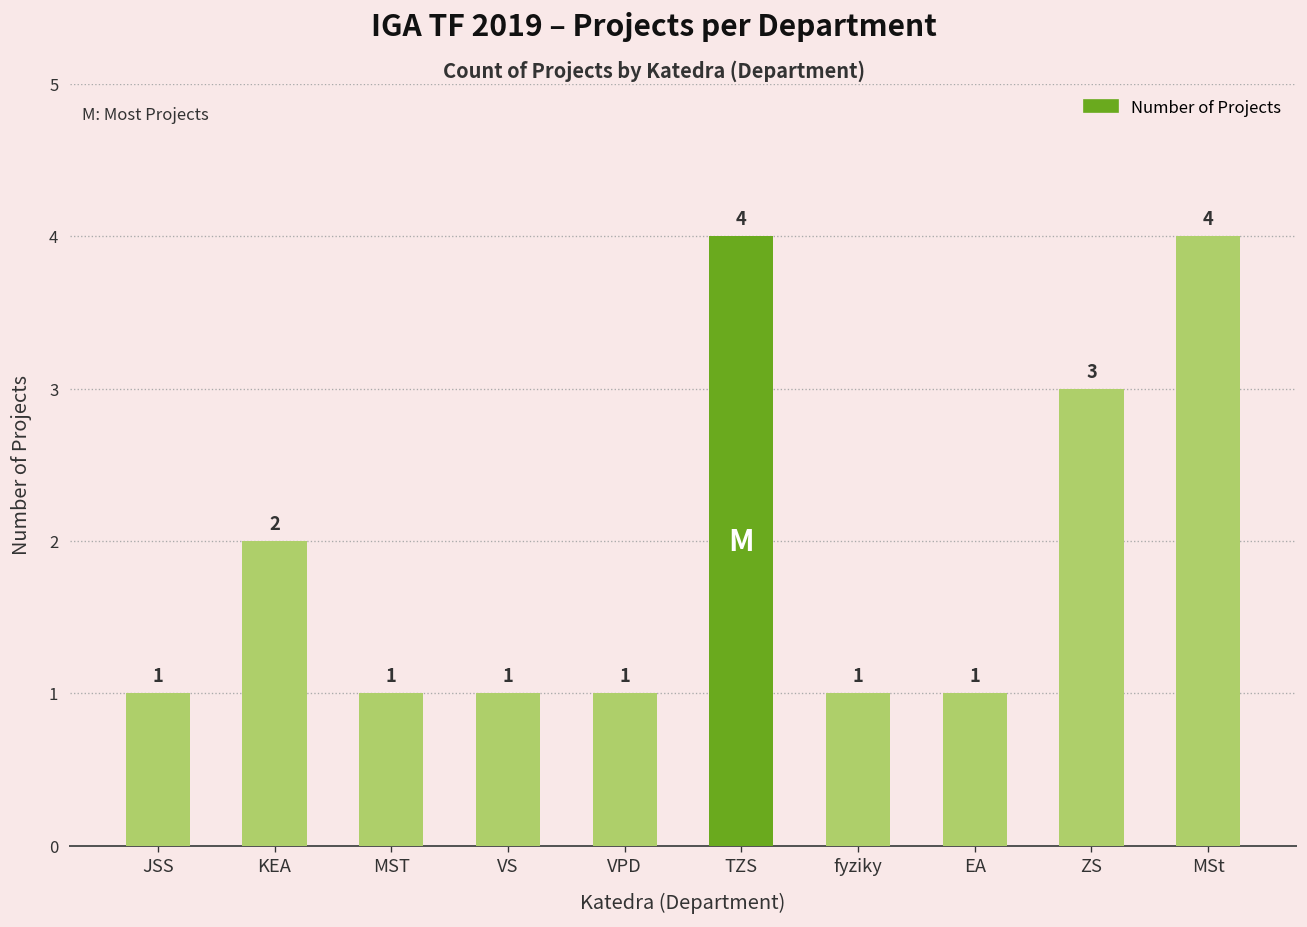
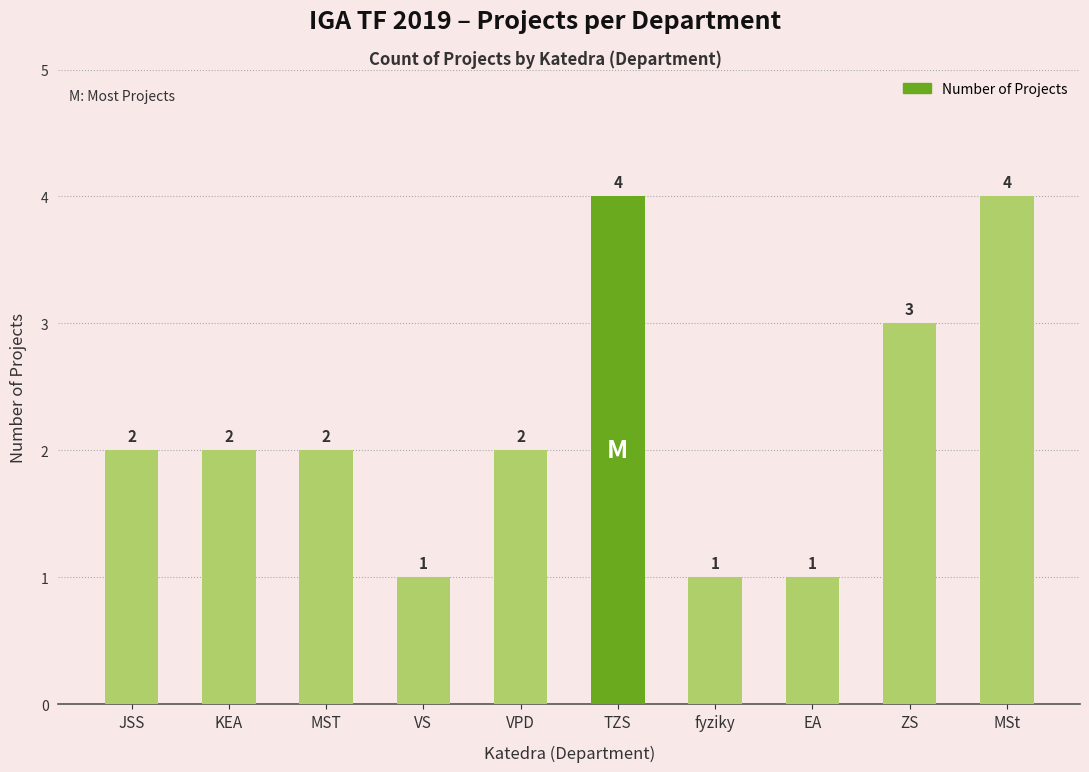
JSS: 1 -> 2
MST: 1 -> 2
VPD: 1 -> 2
